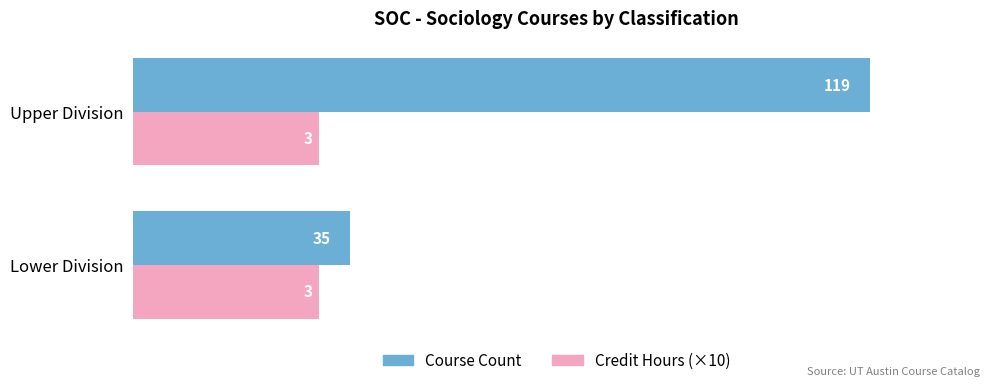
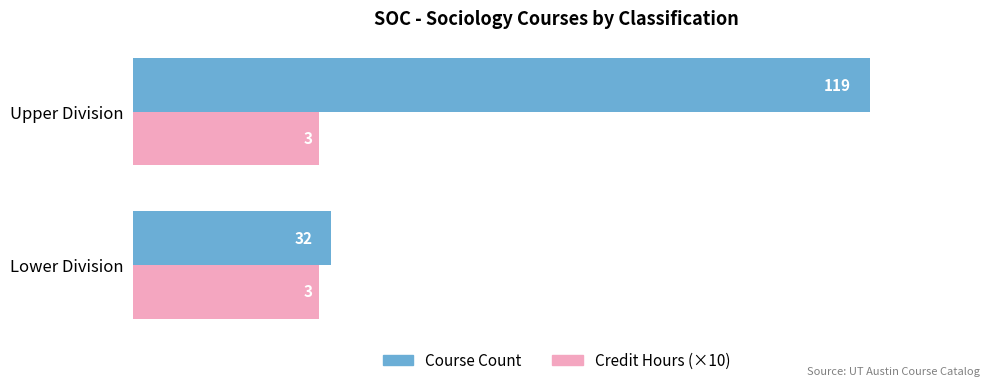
Course Count, Lower Division: 35 -> 32
